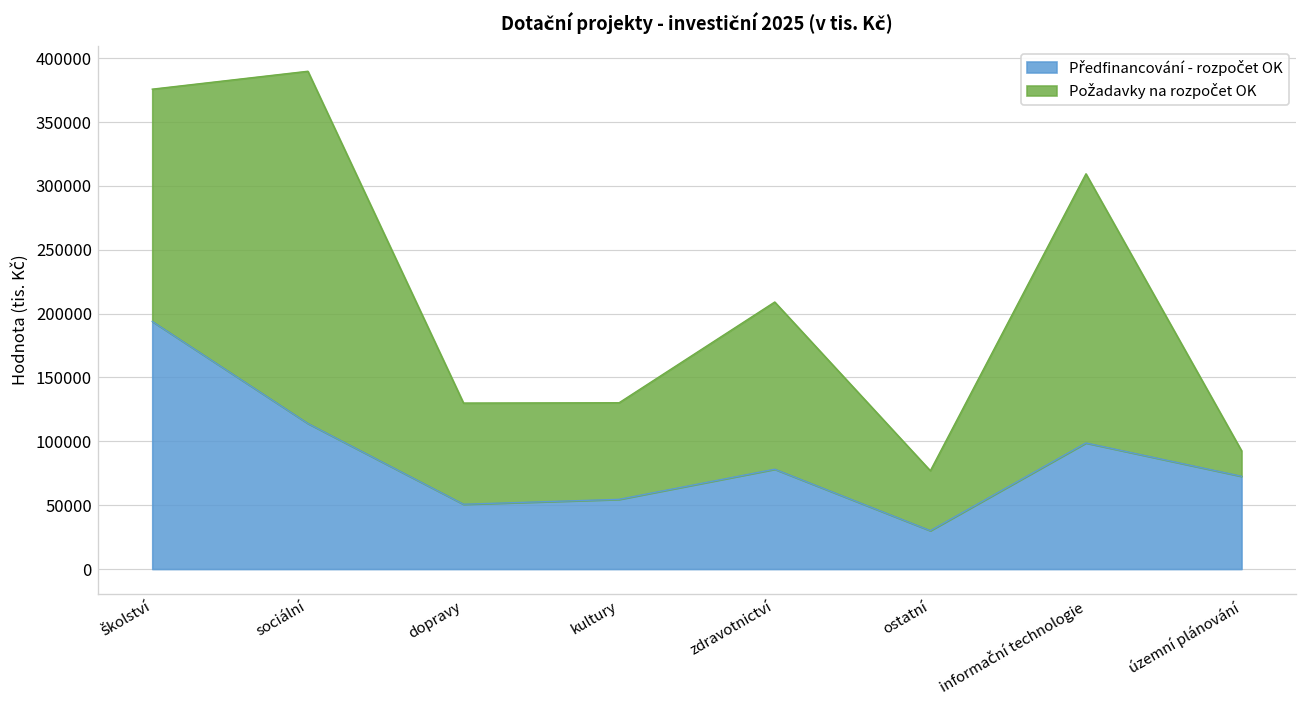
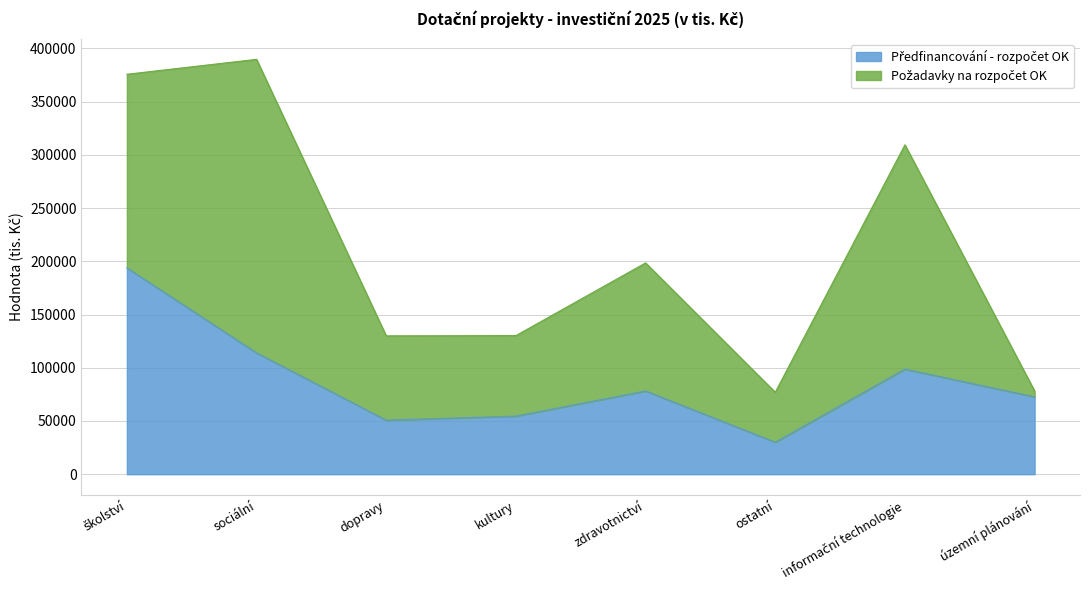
Požadavky na rozpočet OK, zdravotnictví: 131000 -> 120000
Požadavky na rozpočet OK, územní plánování: 20000 -> 6000
